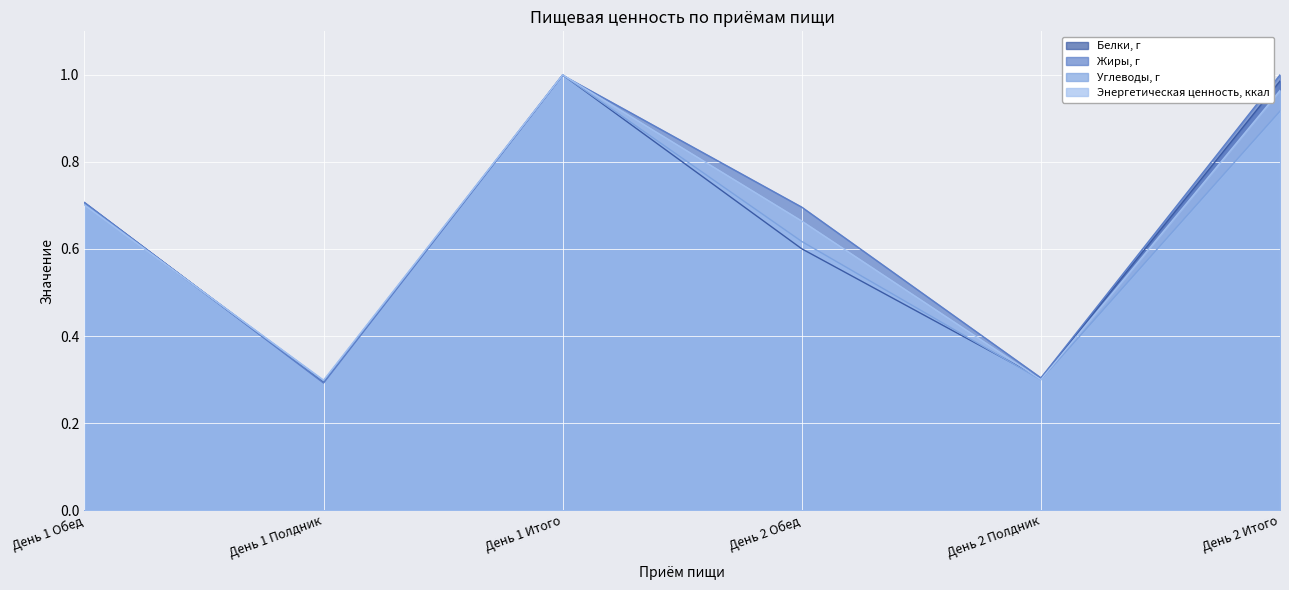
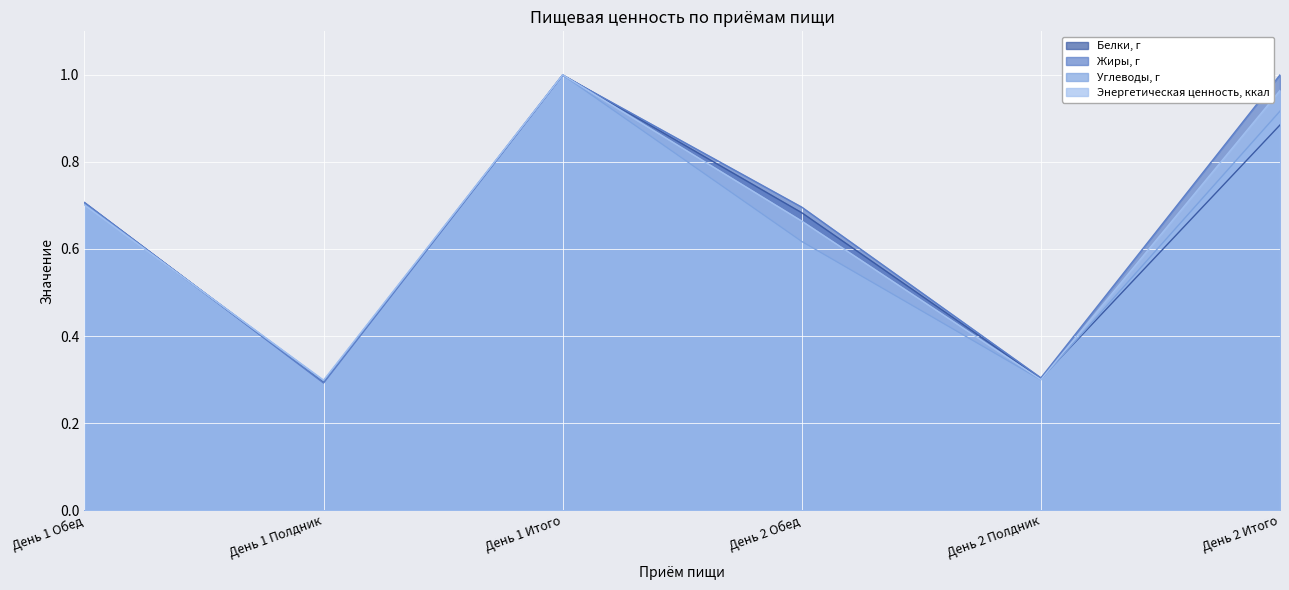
Белки, г, День 2 Обед: 0.60 -> 0.68
Белки, г, День 2 Итого: 0.99 -> 0.88
